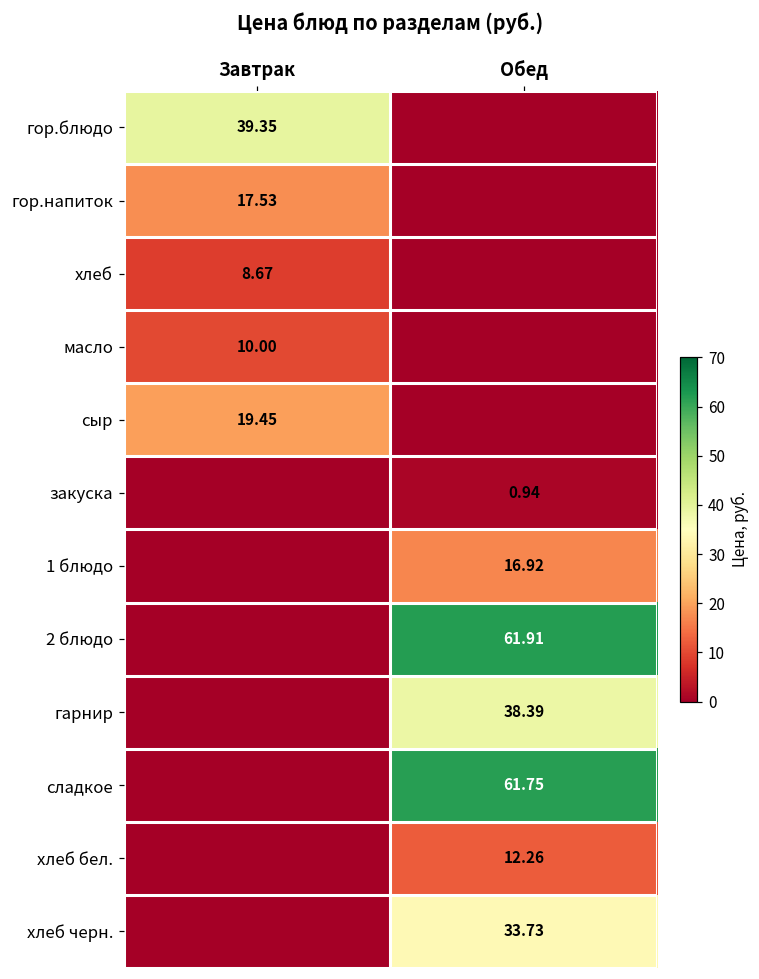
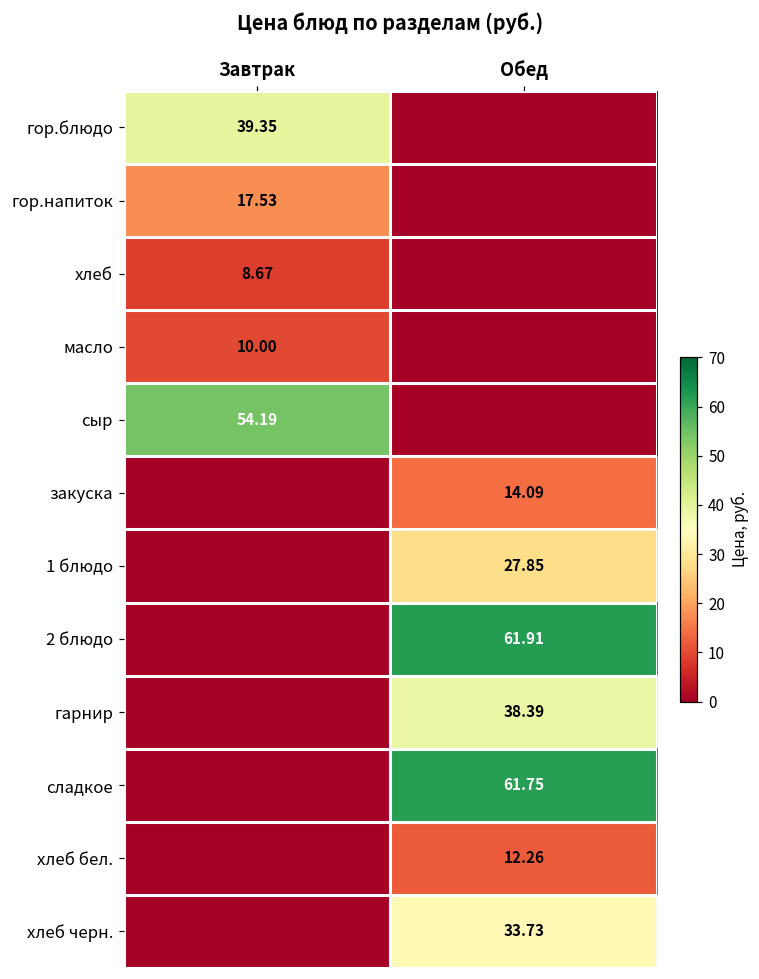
сыр, Завтрак: 19.45 -> 54.19
закуска, Обед: 0.94 -> 14.09
1 блюдо, Обед: 16.92 -> 27.85
